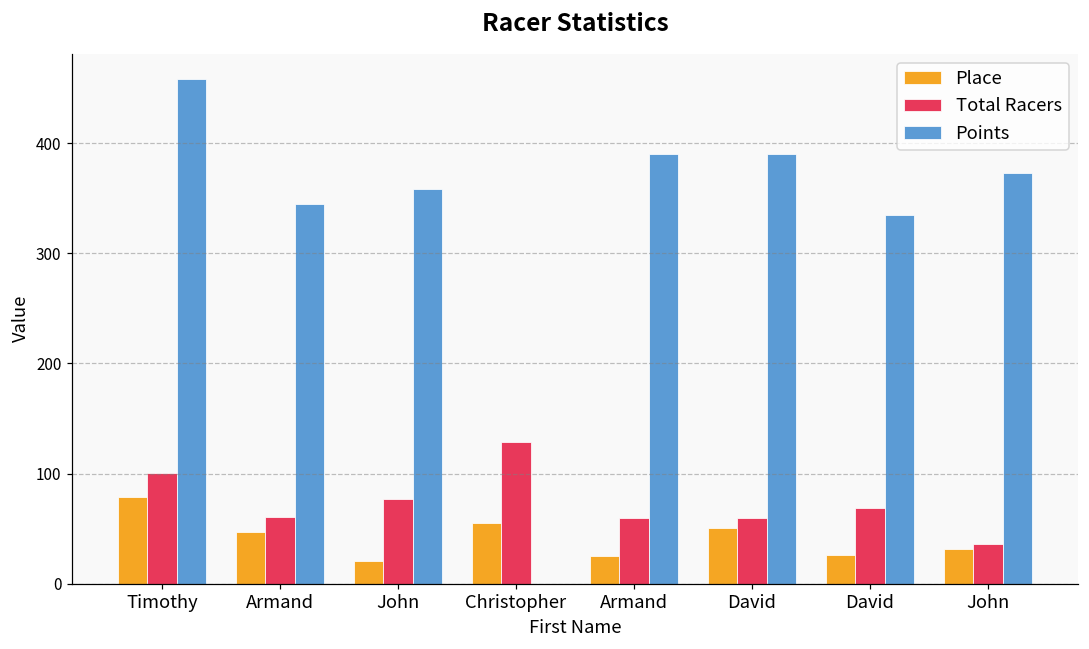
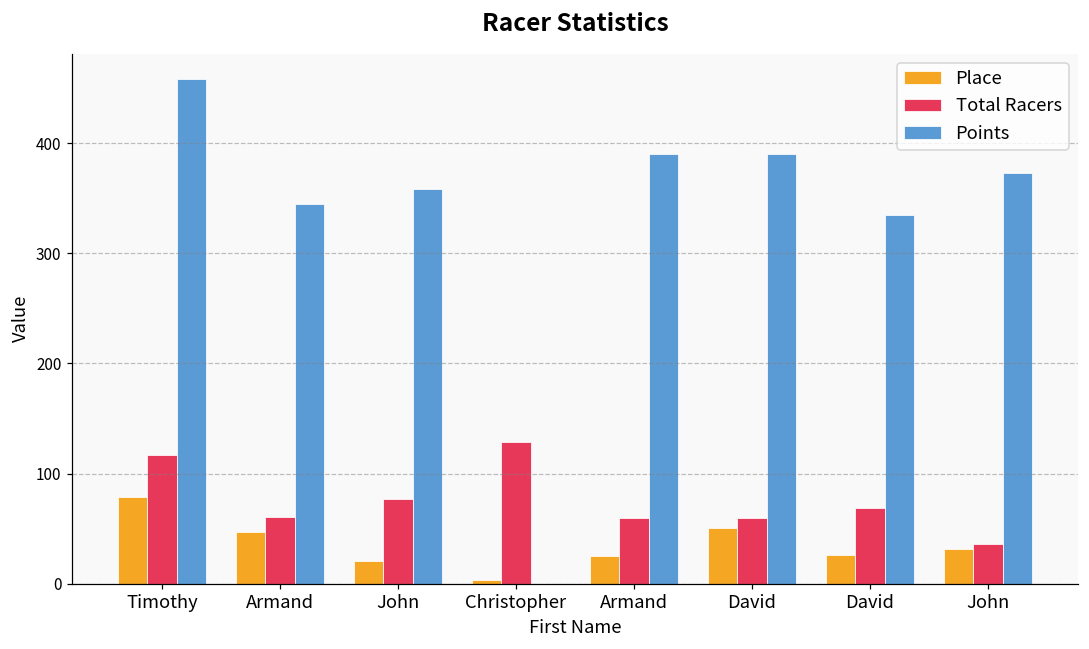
Total Racers, Timothy: 101 -> 117
Place, Christopher: 55 -> 3
